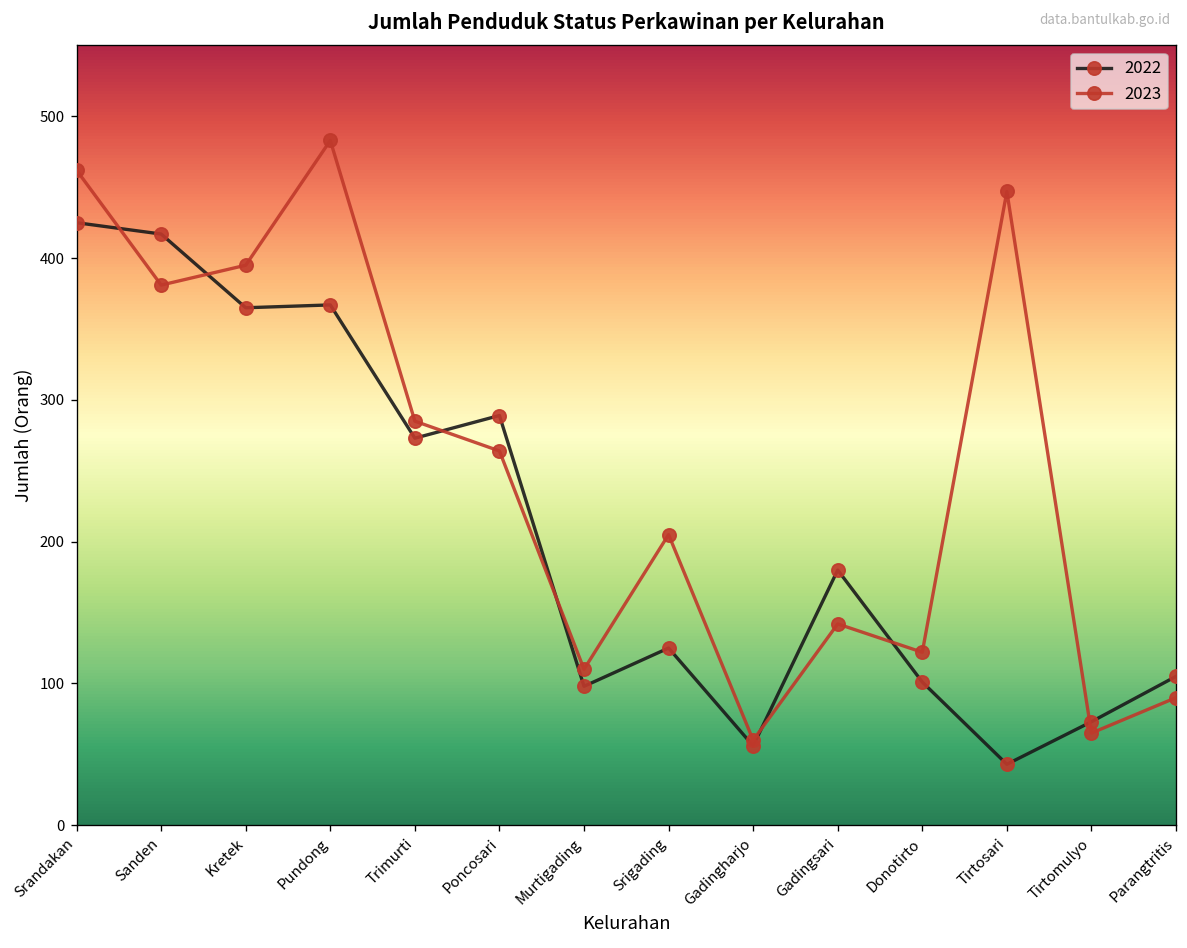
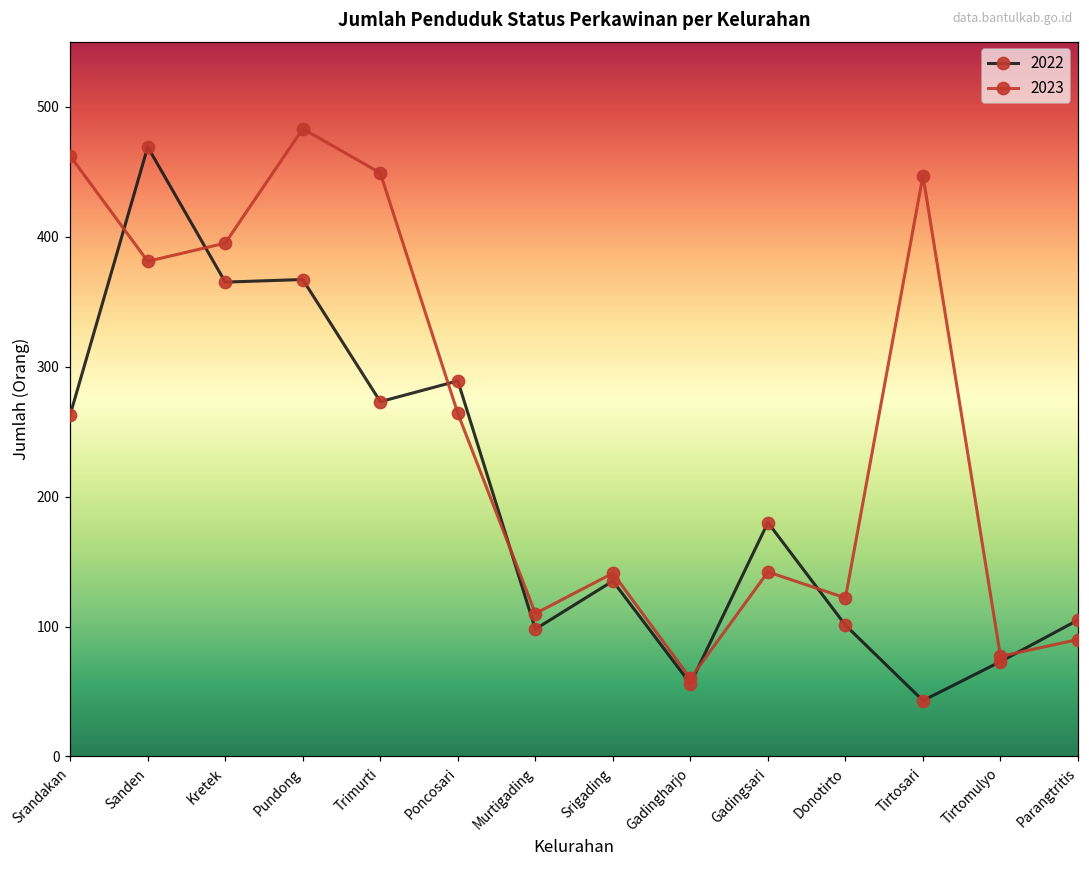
2022, Srandakan: 425 -> 263
2022, Sanden: 417 -> 469
2023, Trimurti: 285 -> 449
2022, Srigading: 125 -> 135
2023, Srigading: 205 -> 141
2023, Tirtomulyo: 65 -> 77
